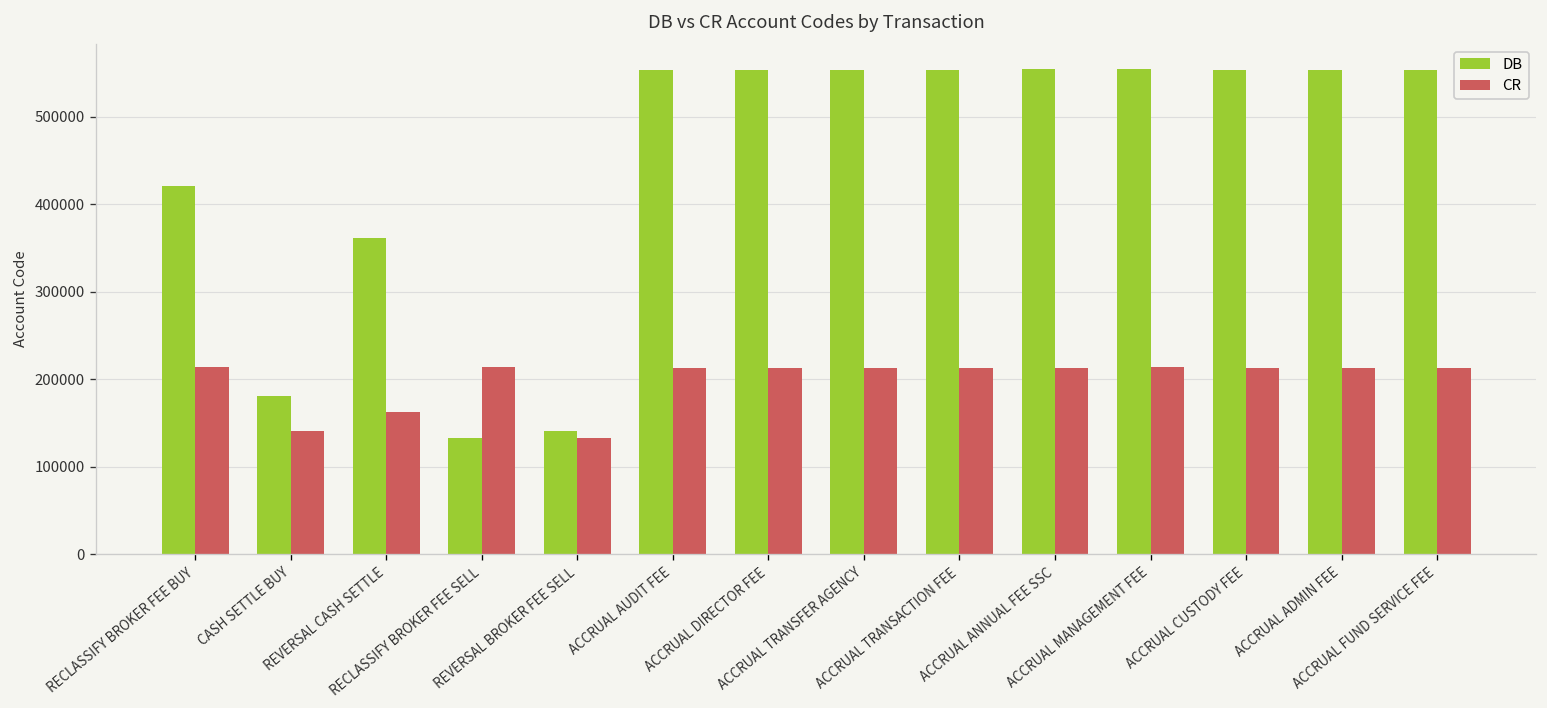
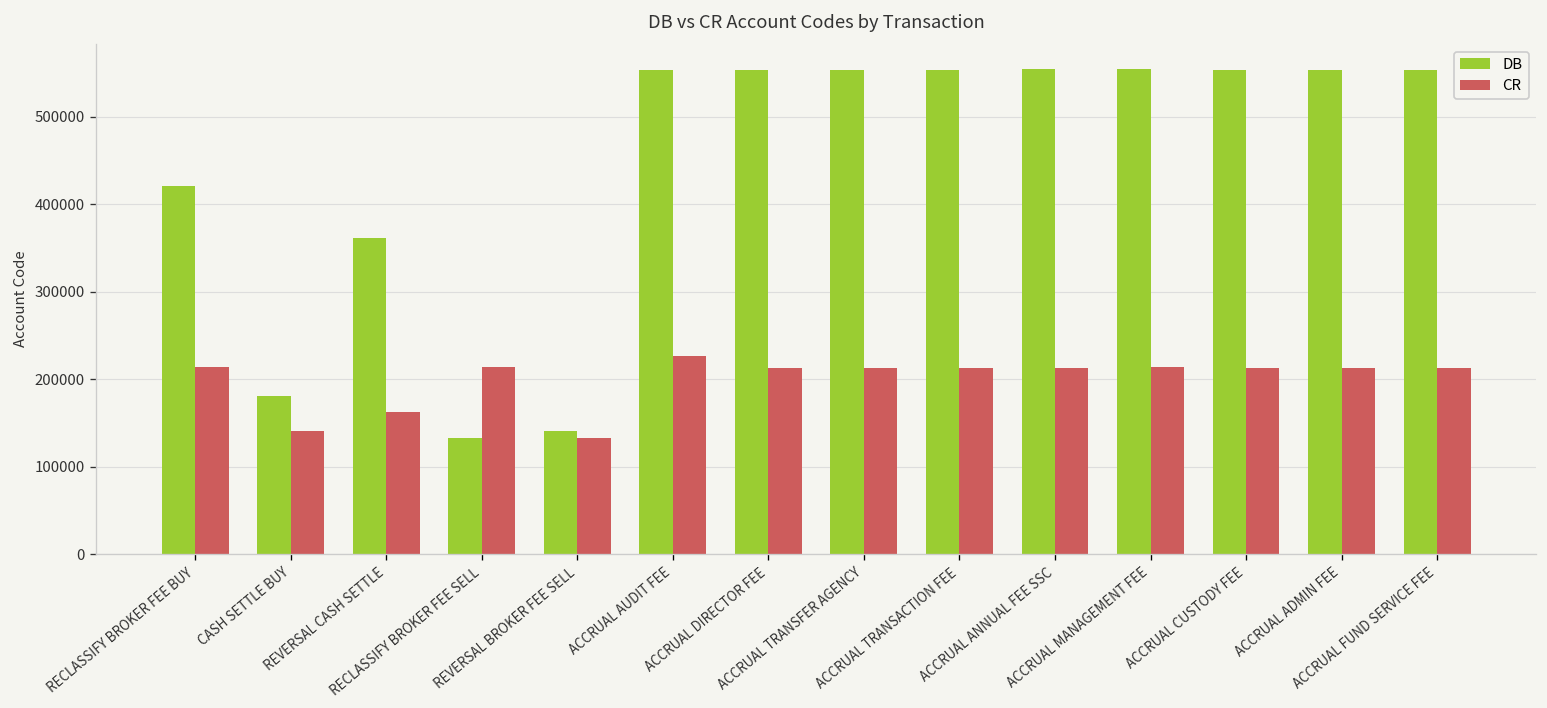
CR, ACCRUAL AUDIT FEE: 210000 -> 230000
